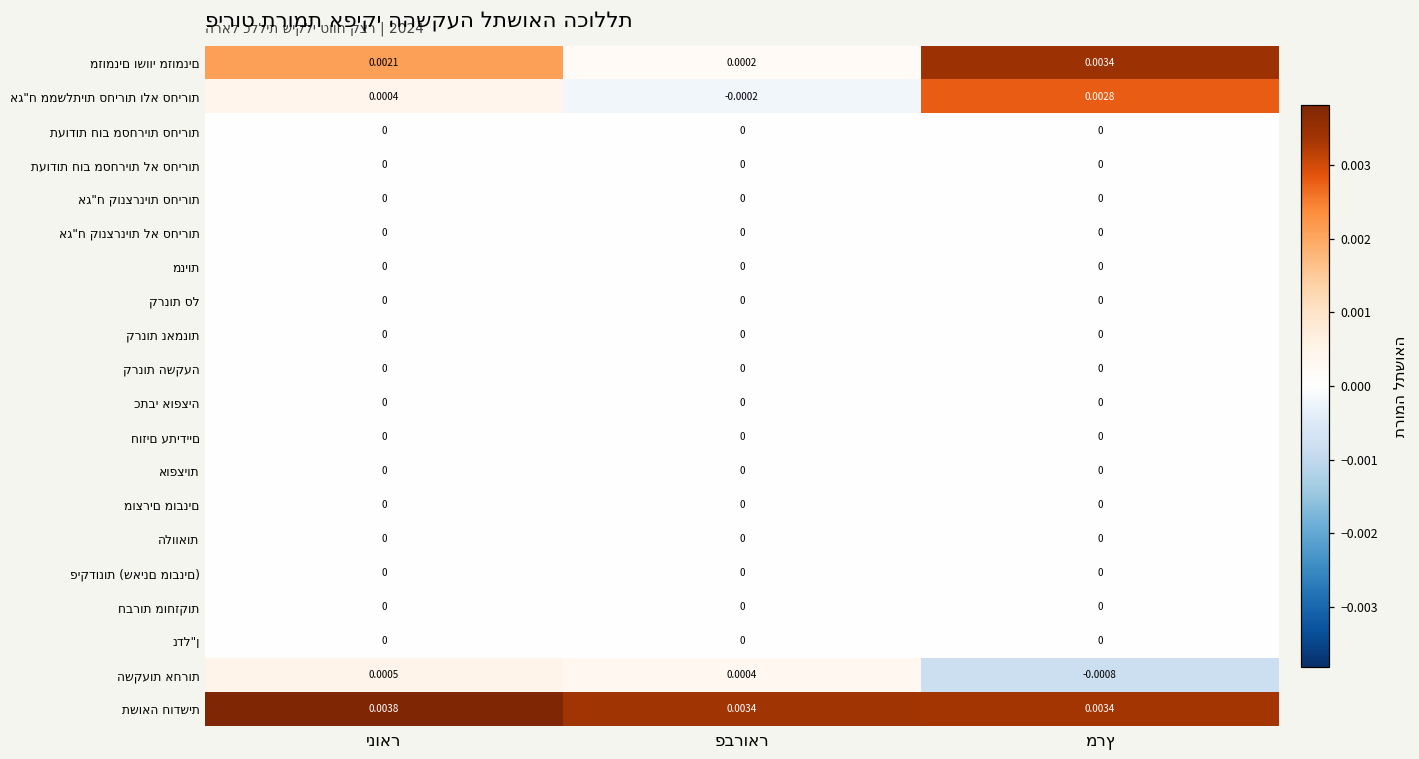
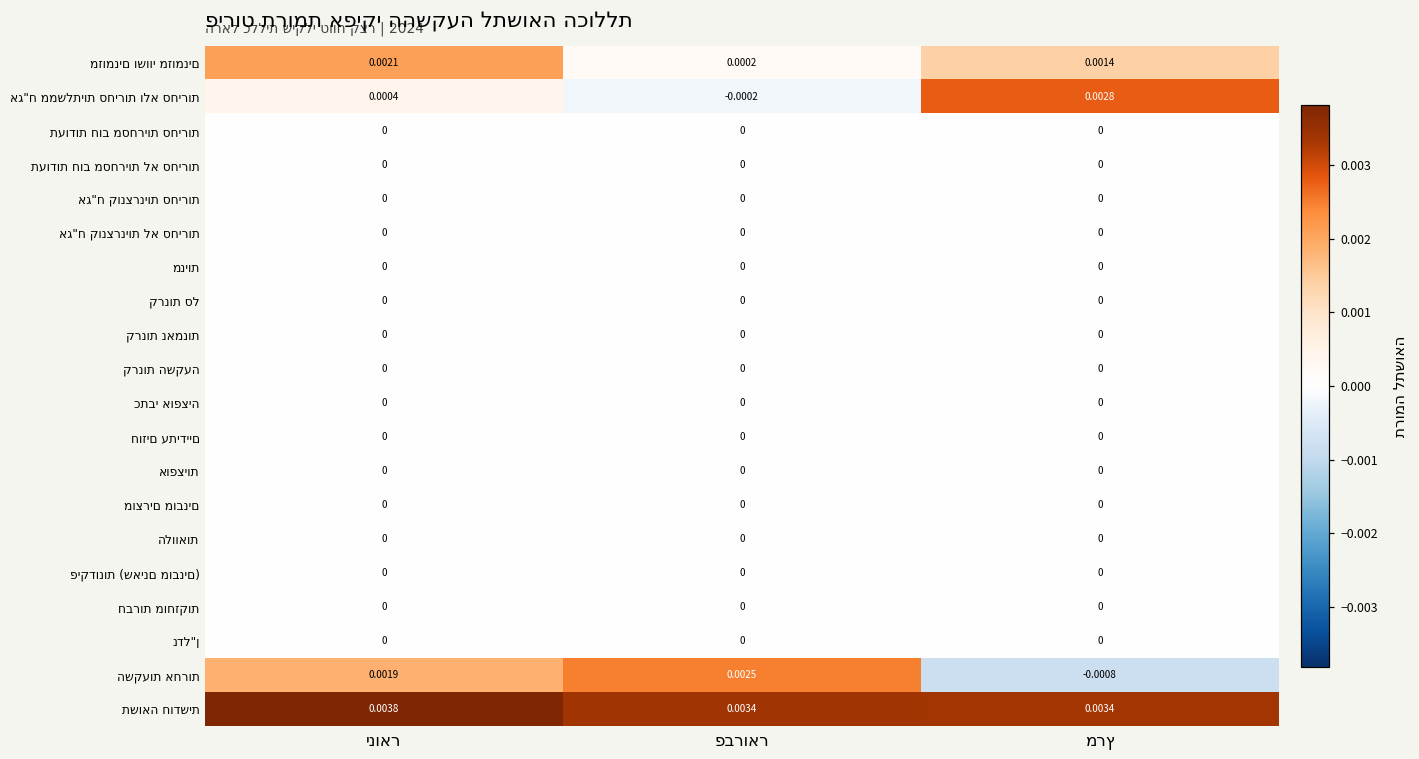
מזומנים ושווי מזומנים, מרץ: 0.0034 -> 0.0014
השקעות אחרות, ינואר: 0.0005 -> 0.0019
השקעות אחרות, פברואר: 0.0004 -> 0.0025
